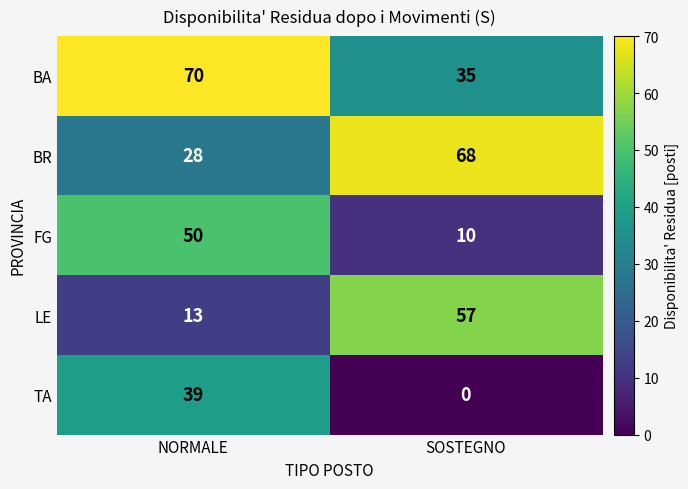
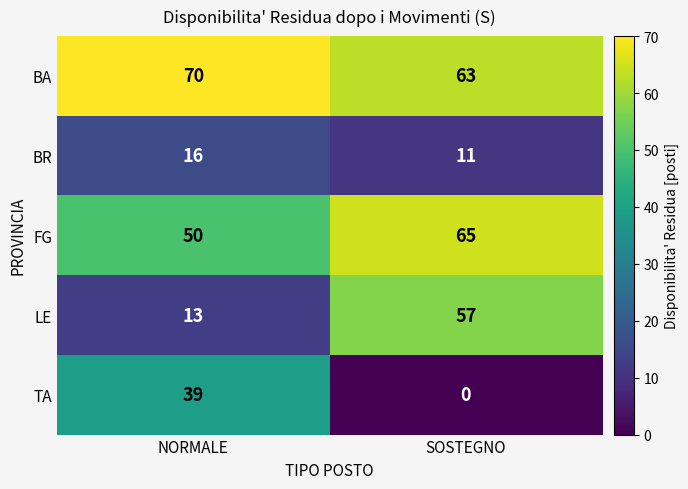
BA, SOSTEGNO: 35 -> 63
BR, NORMALE: 28 -> 16
BR, SOSTEGNO: 68 -> 11
FG, SOSTEGNO: 10 -> 65
